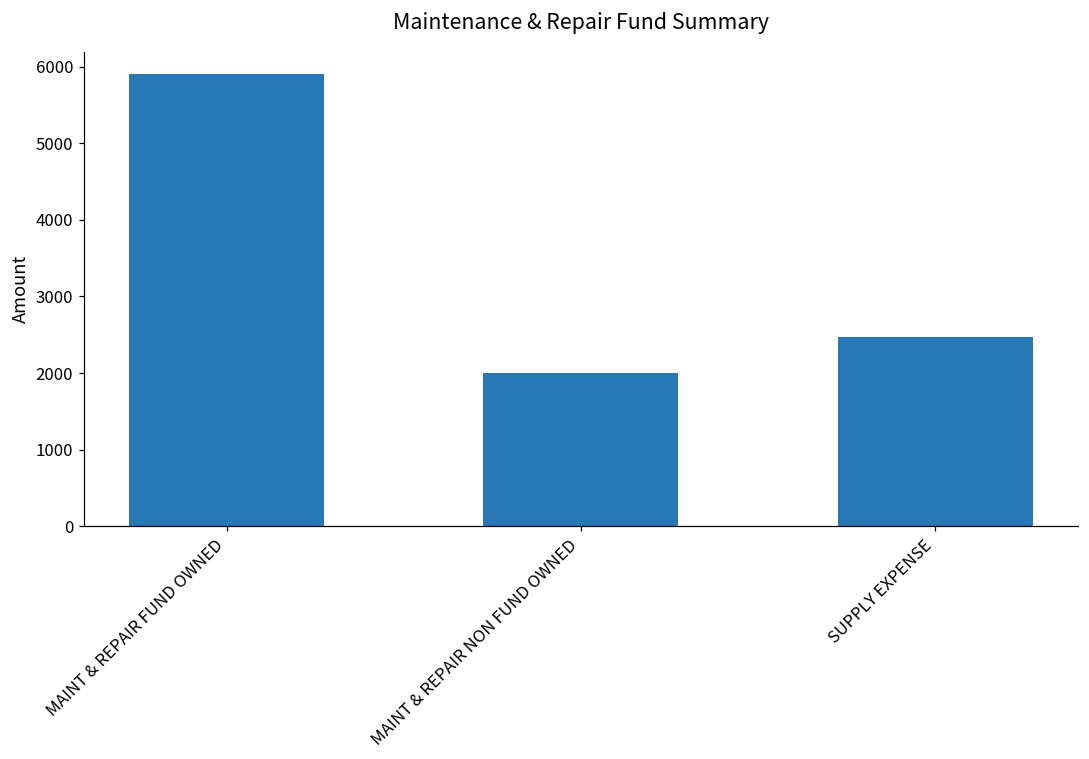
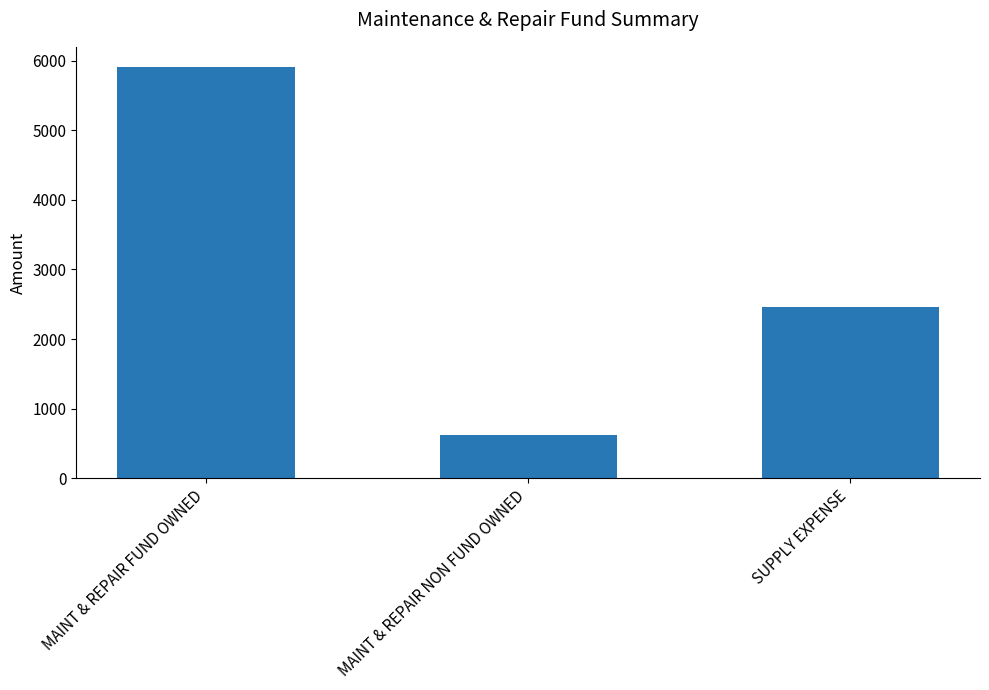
MAINT & REPAIR NON FUND OWNED: 2000 -> 600
